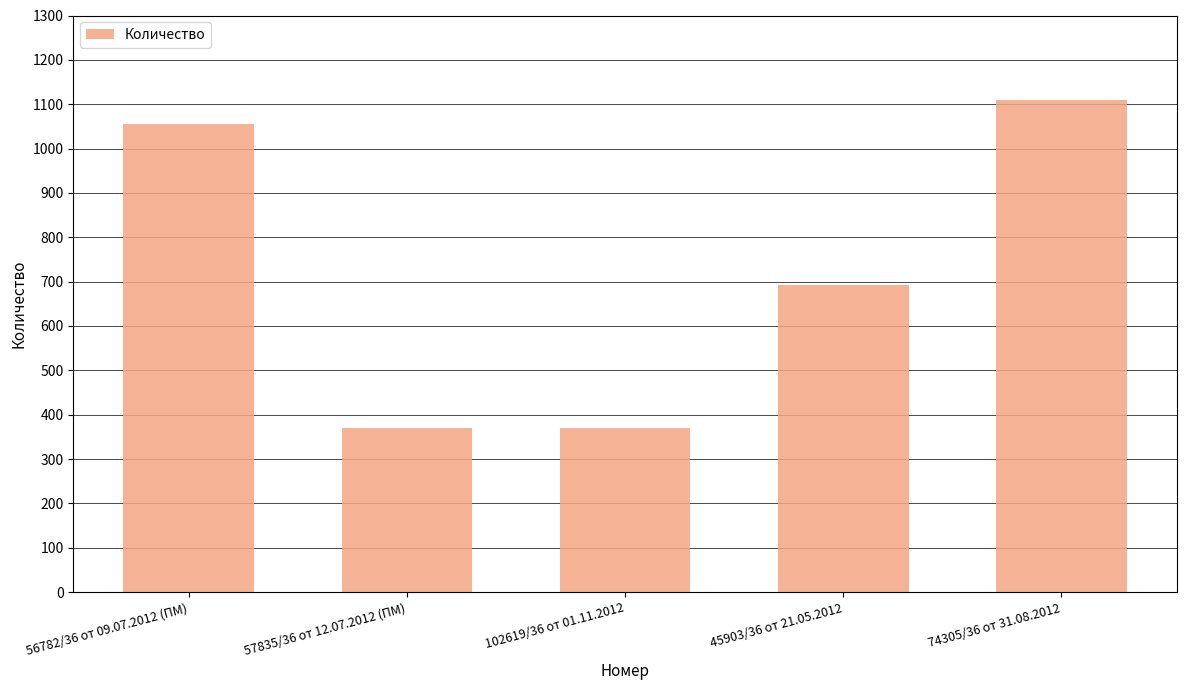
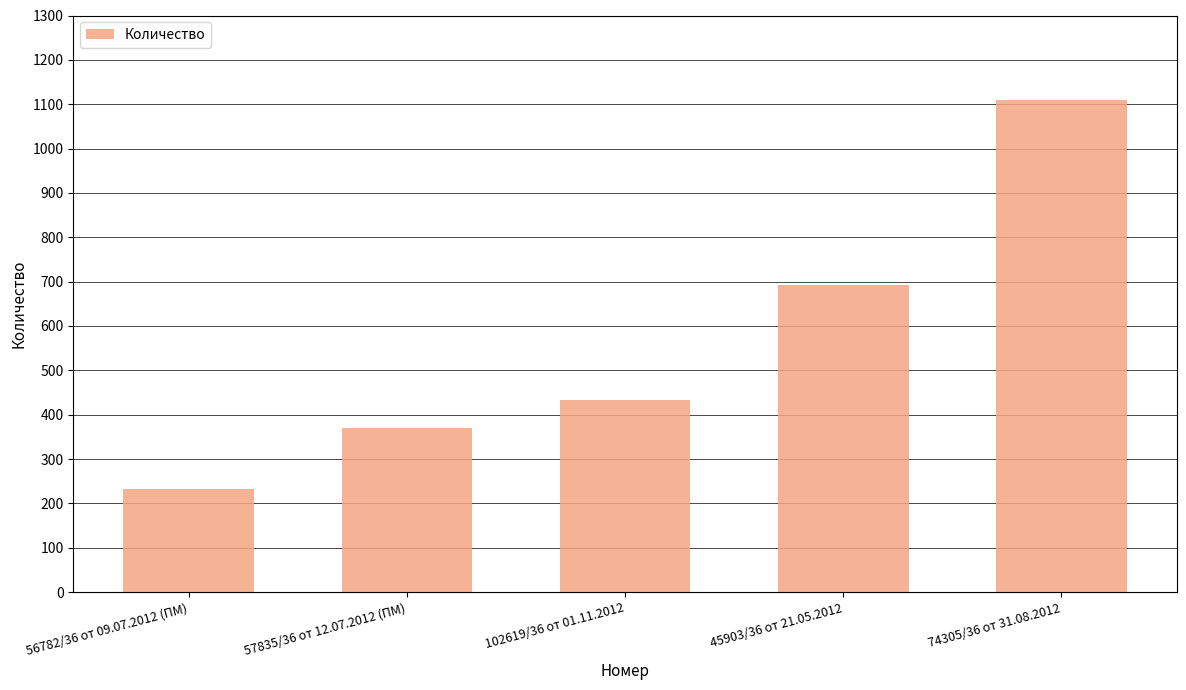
56782/36 от 09.07.2012 (ПМ): 1060 -> 230
102619/36 от 01.11.2012: 370 -> 430
